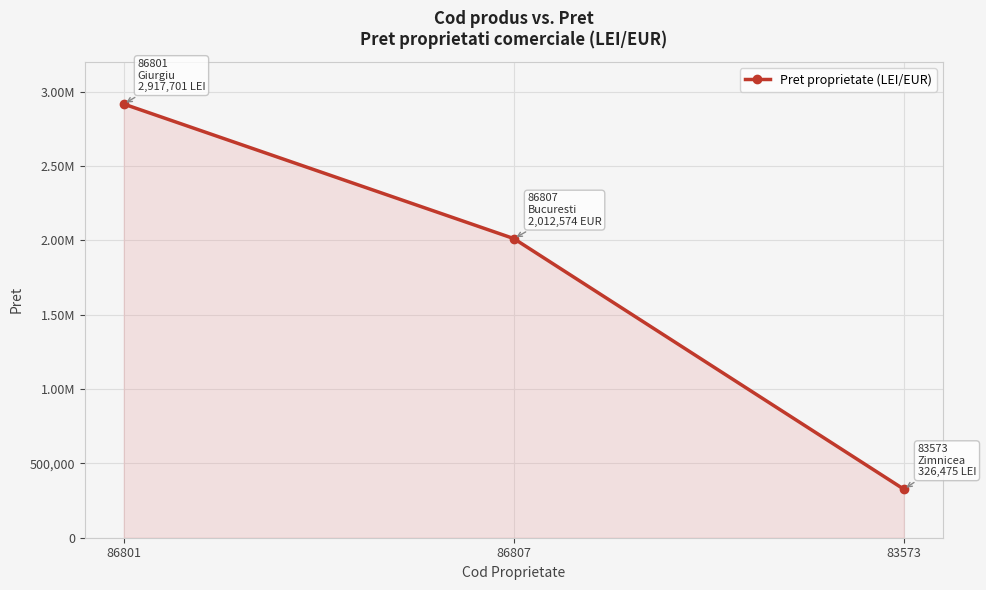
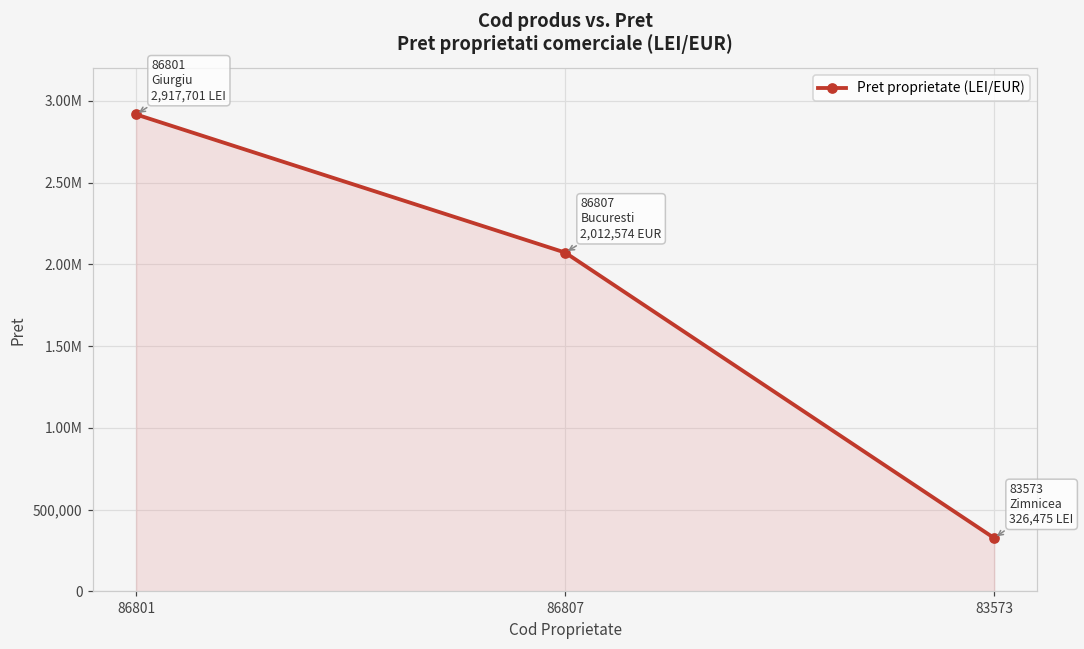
86807: 2,010,000 -> 2,070,000
